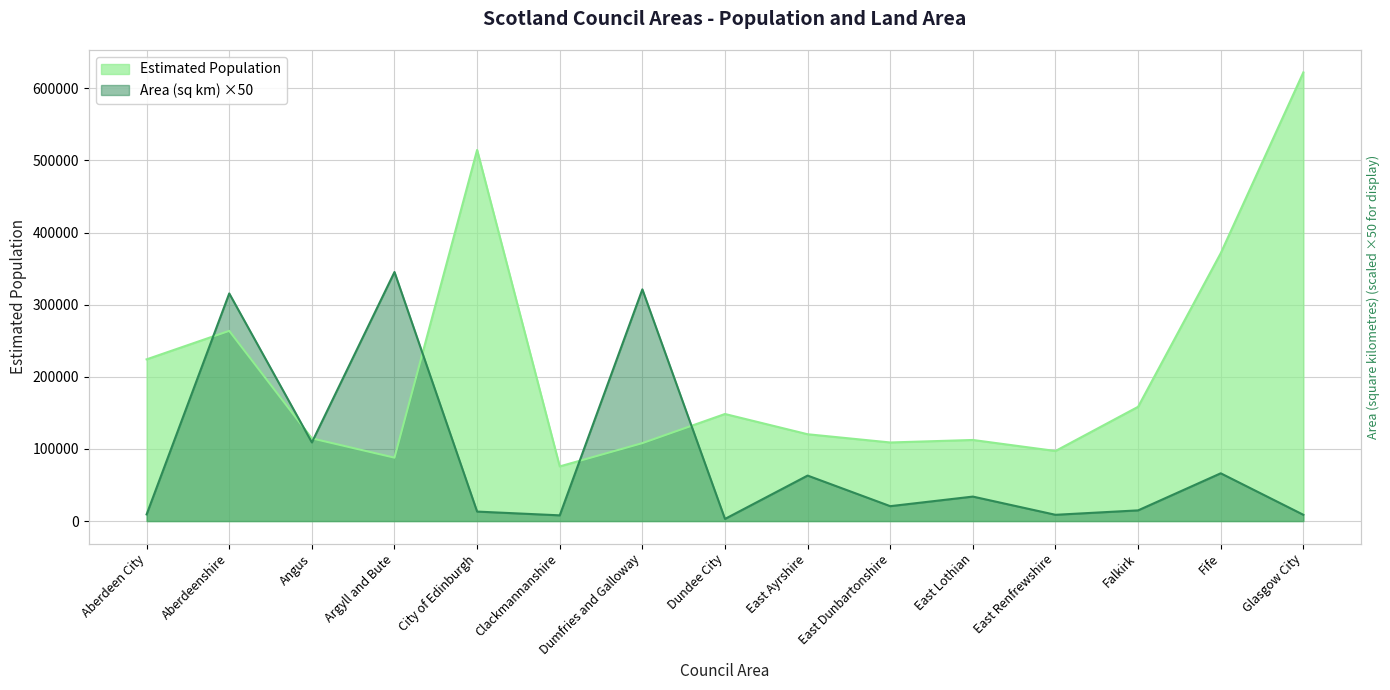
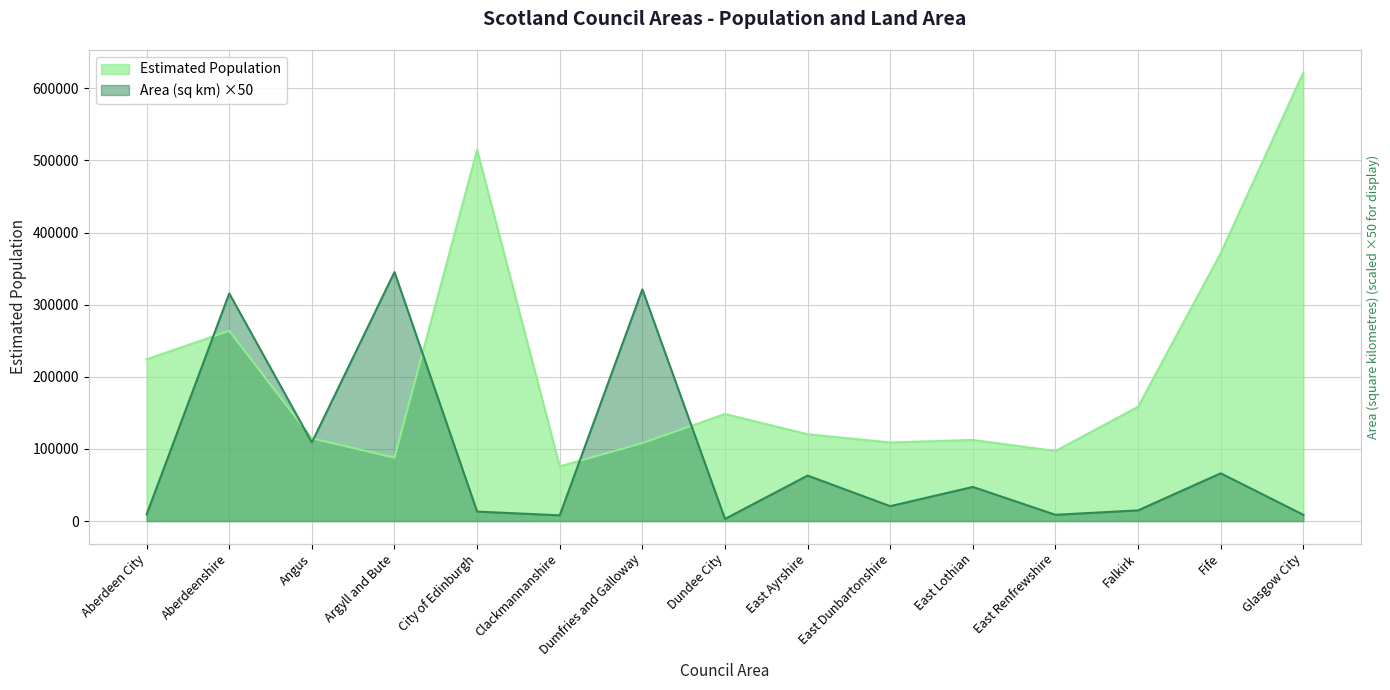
Area (sq km) ×50, East Lothian: 30000 -> 50000
